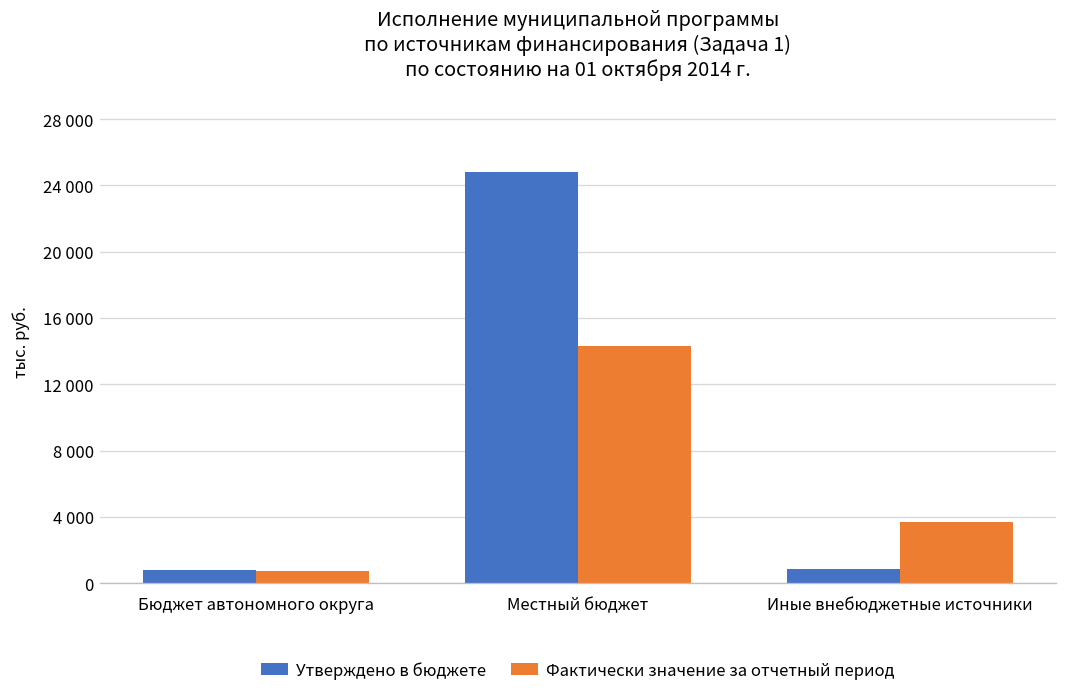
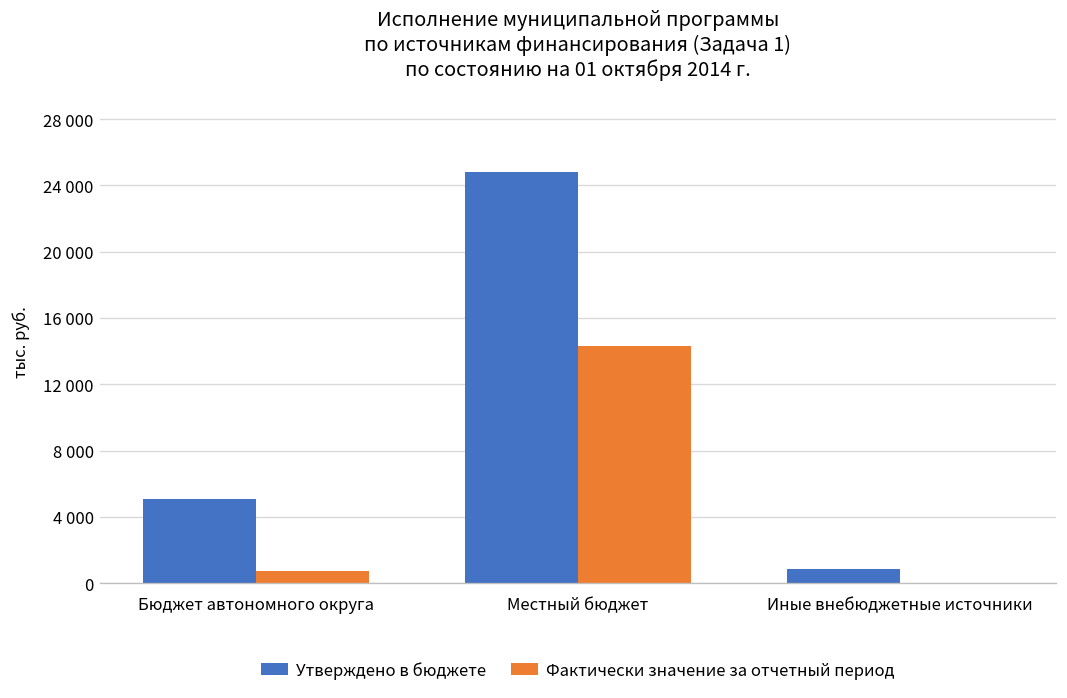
Утверждено в бюджете, Бюджет автономного округа: 800 -> 5100
Фактически значение за отчетный период, Иные внебюджетные источники: 3700 -> 0
